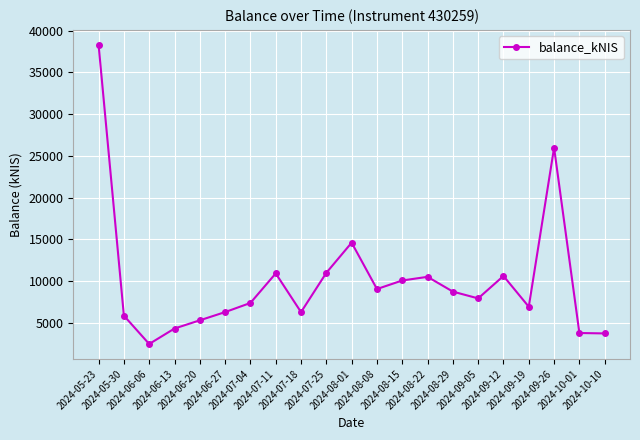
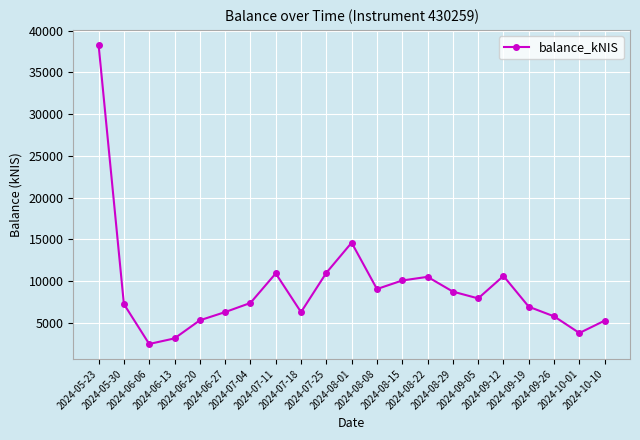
2024-05-30: 6000 -> 7000
2024-06-13: 4000 -> 3000
2024-09-26: 26000 -> 6000
2024-10-10: 4000 -> 5000
